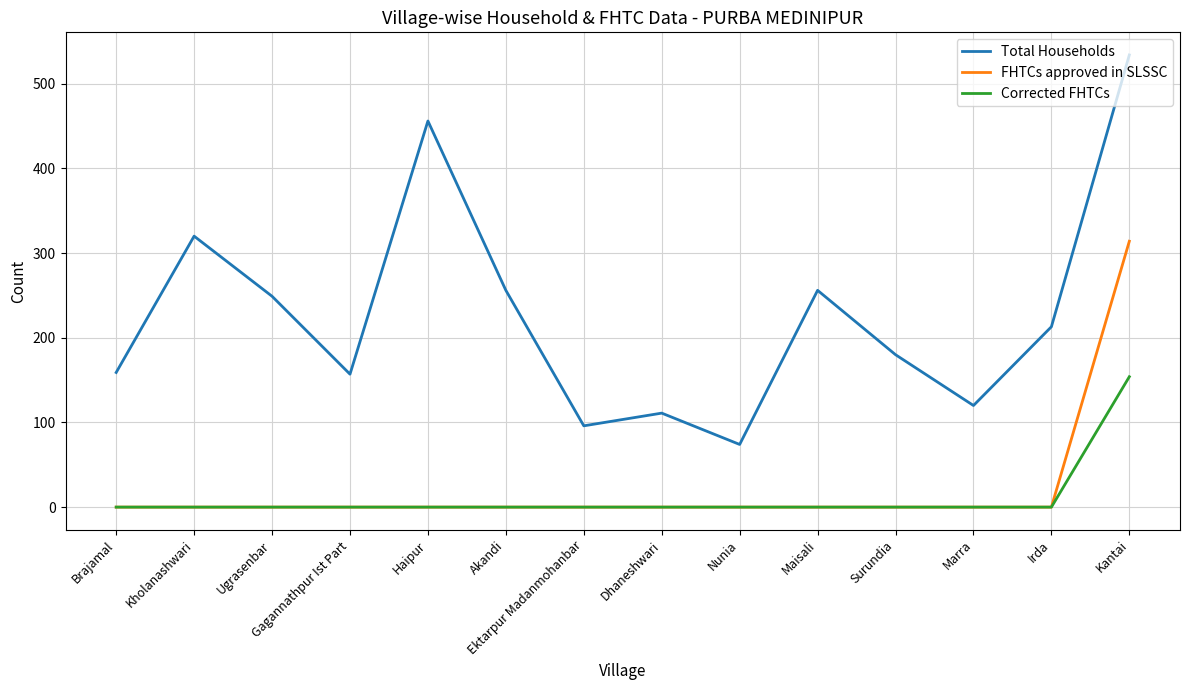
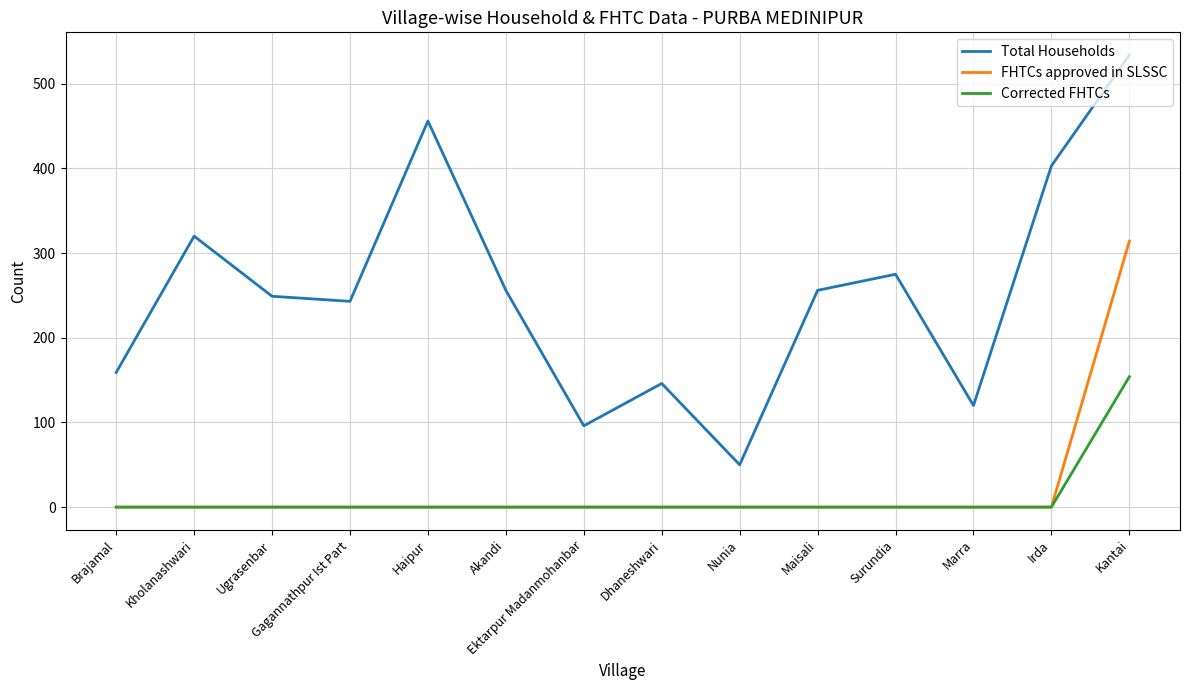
Total Households, Gagannathpur Ist Part: 160 -> 240
Total Households, Dhaneshwari: 110 -> 150
Total Households, Nunia: 70 -> 50
Total Households, Surundia: 180 -> 280
Total Households, Irda: 210 -> 400
